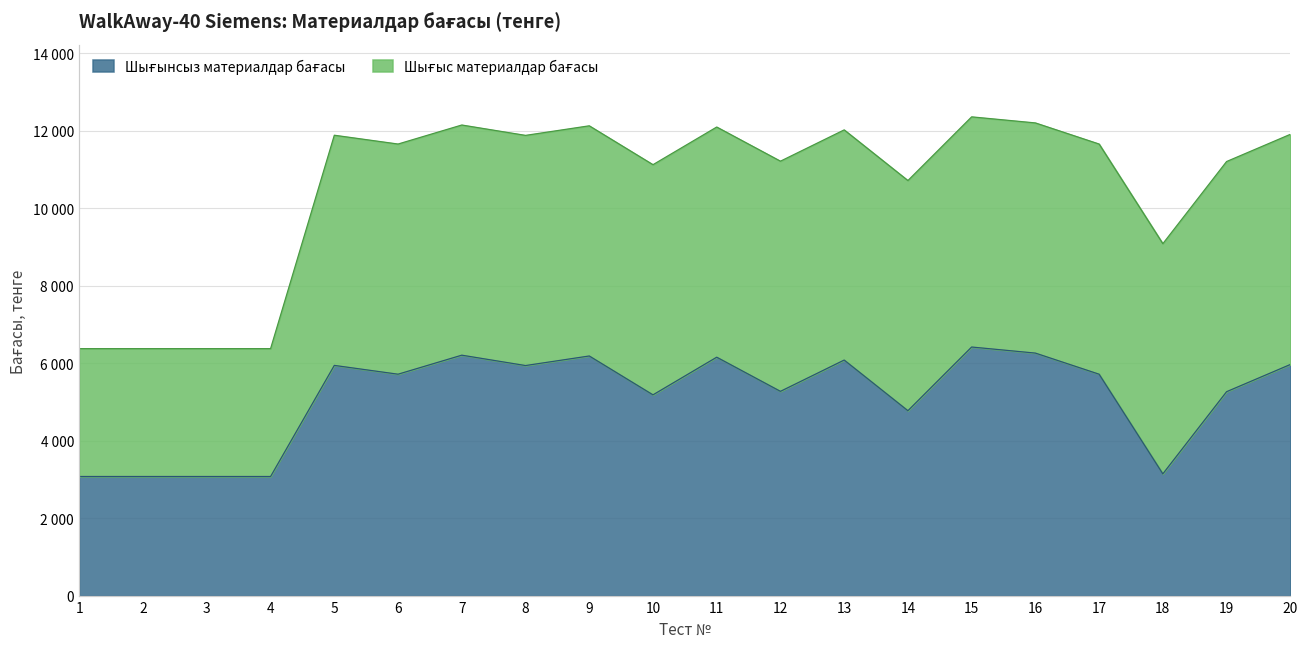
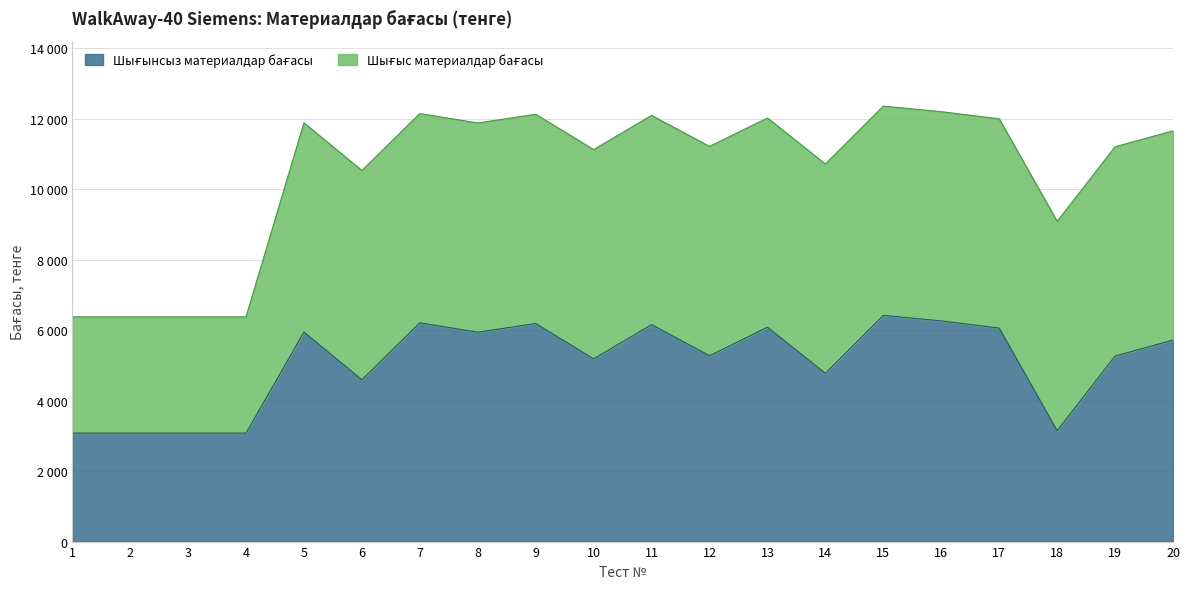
Шығынсыз материалдар бағасы, 6: 5700 -> 4600
Шығынсыз материалдар бағасы, 17: 5700 -> 6100
Шығынсыз материалдар бағасы, 20: 6000 -> 5700
